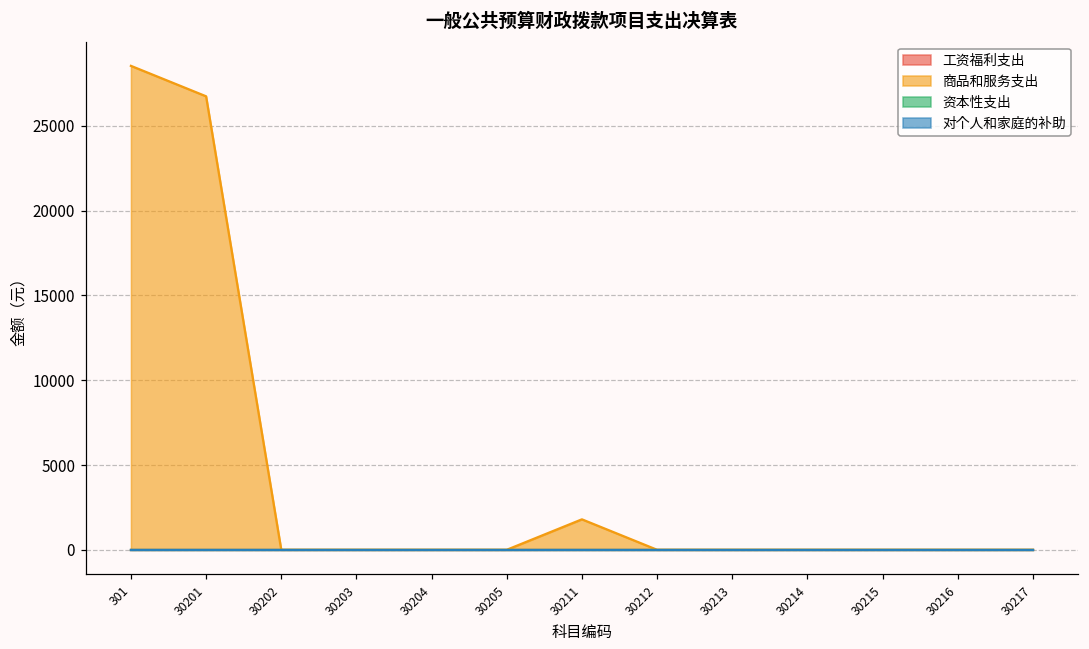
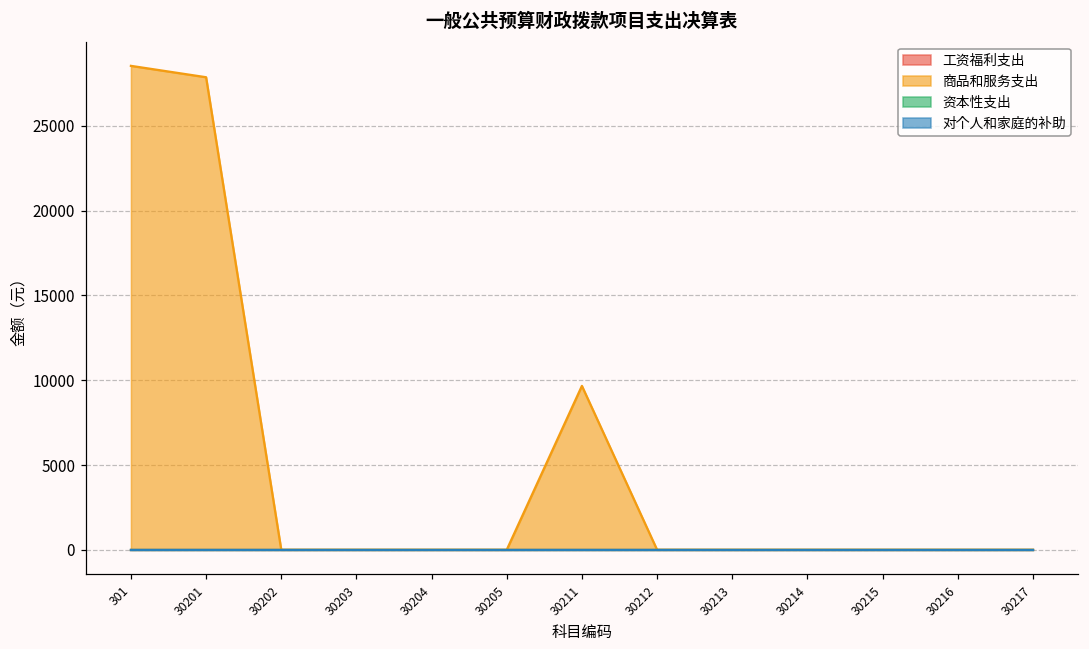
商品和服务支出, 30201: 26700 -> 27900
商品和服务支出, 30211: 1800 -> 9700
